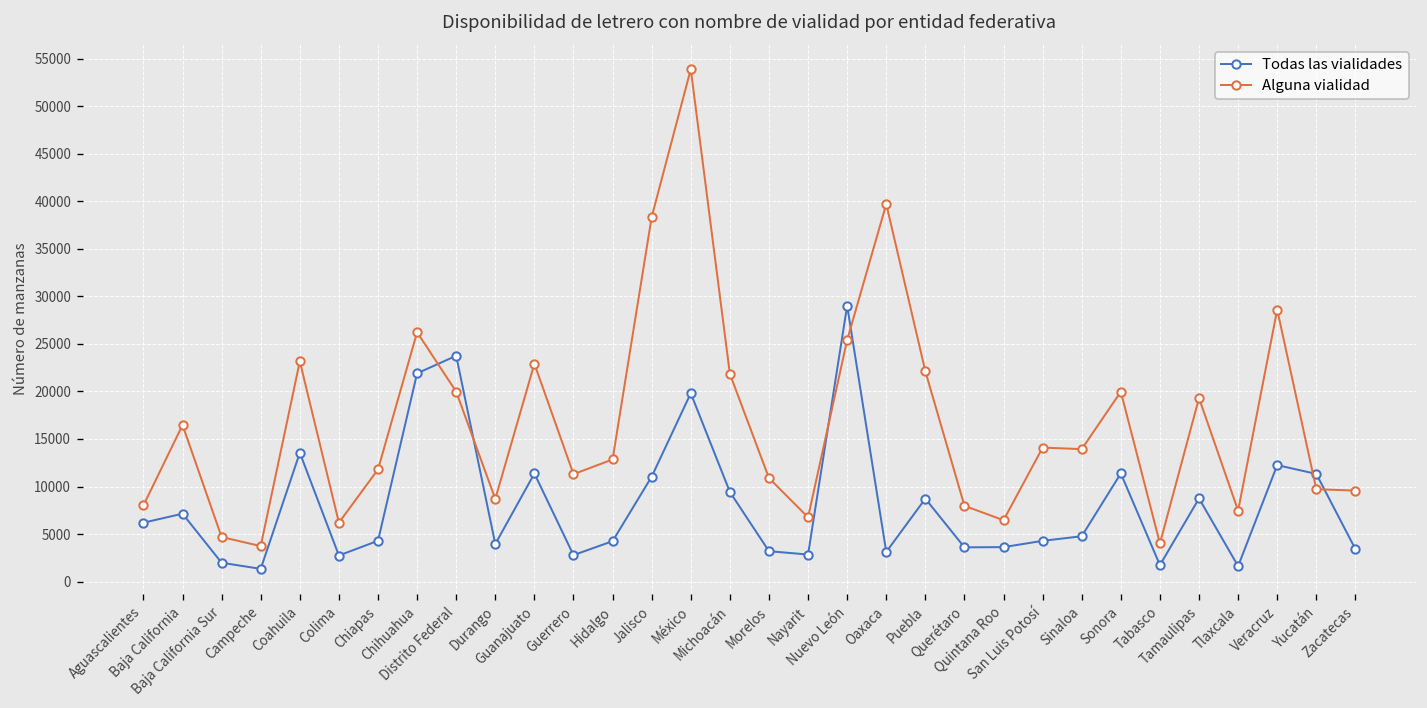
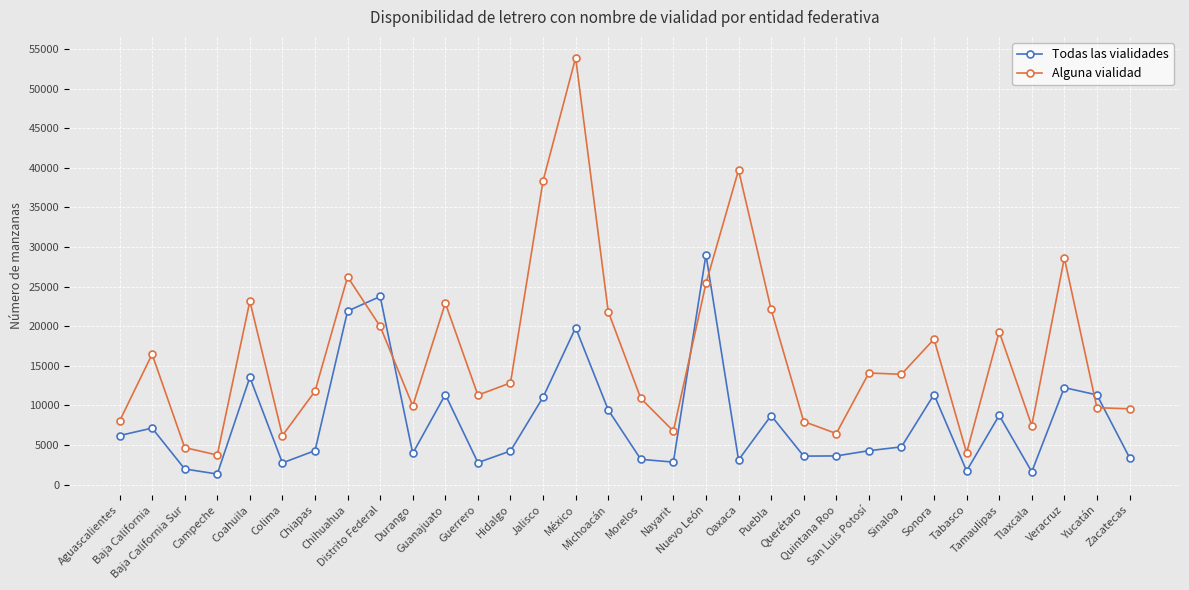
Alguna vialidad, Durango: 9000 -> 10000
Alguna vialidad, Sonora: 20000 -> 18000
